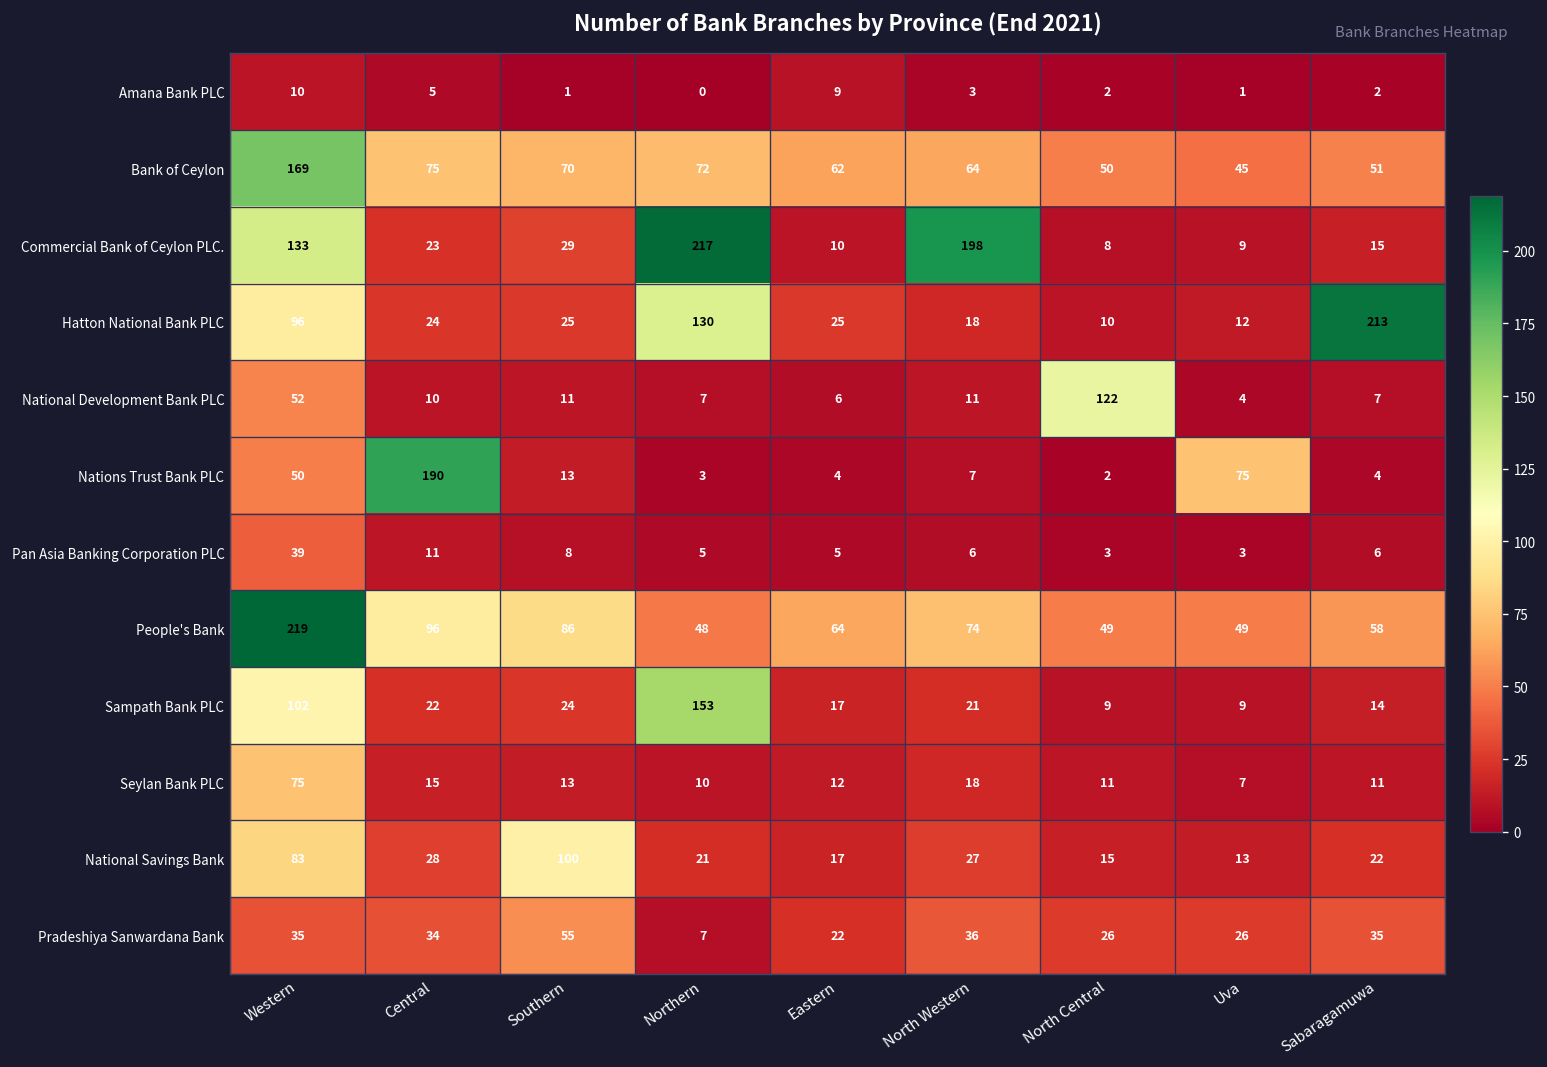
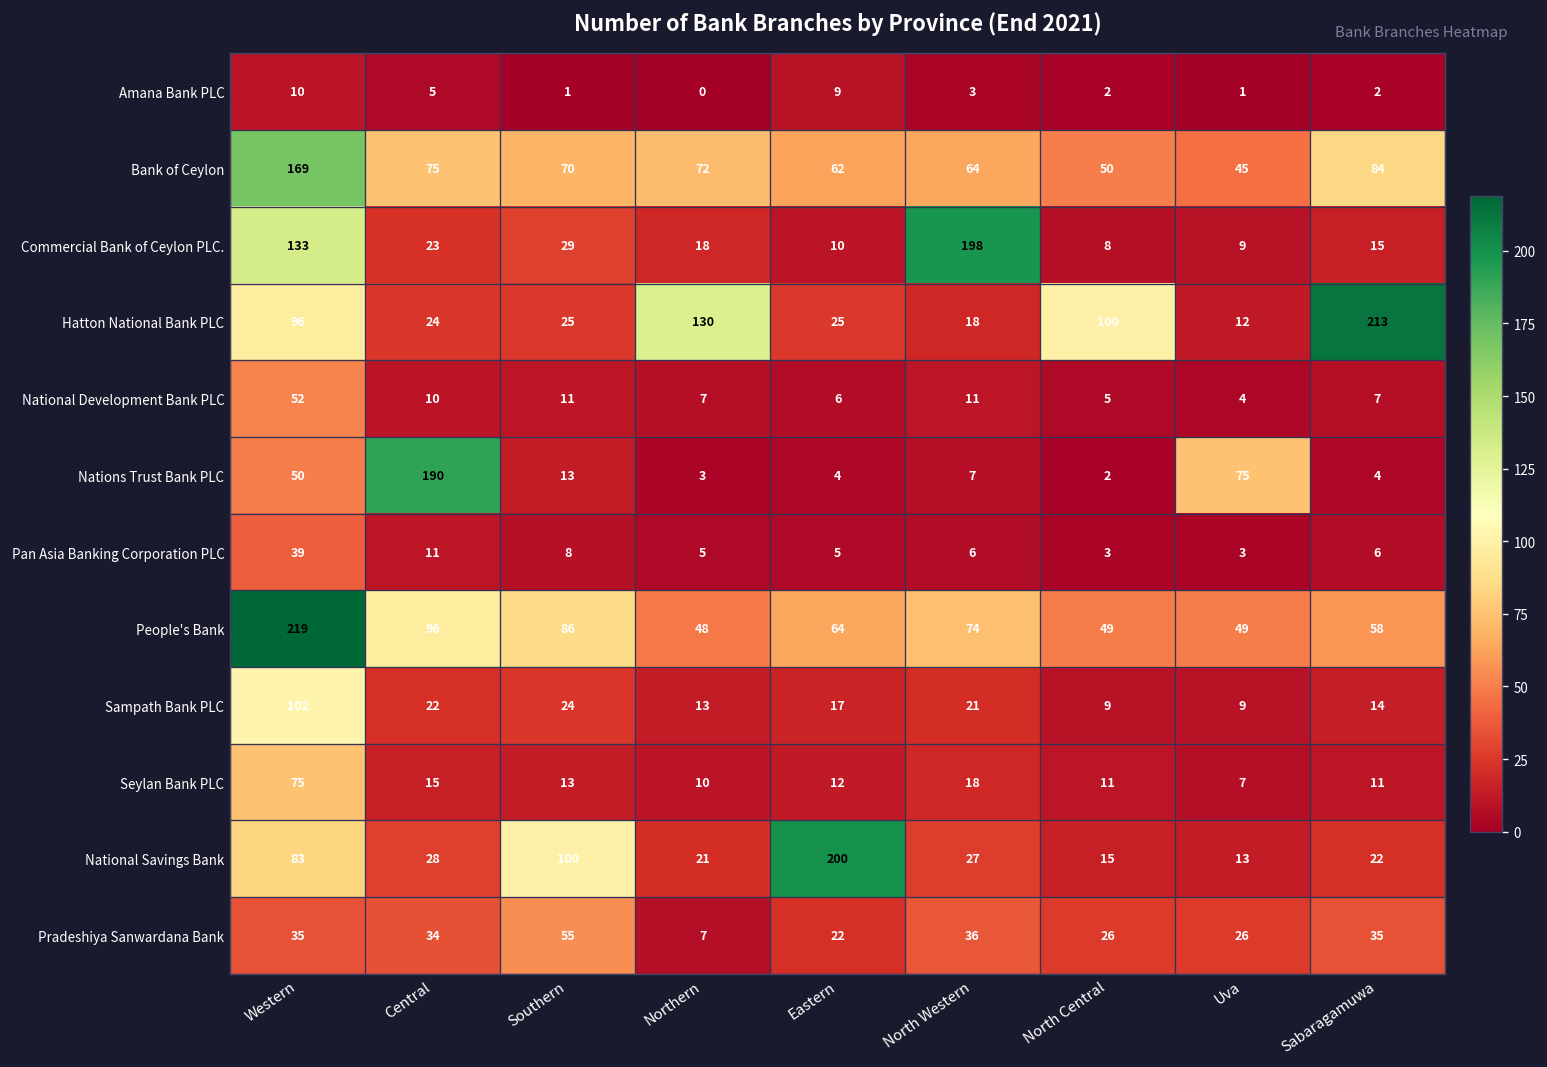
Bank of Ceylon, Sabaragamuwa: 51 -> 84
Commercial Bank of Ceylon PLC., Northern: 217 -> 18
Hatton National Bank PLC, North Central: 10 -> 100
National Development Bank PLC, North Central: 122 -> 5
Sampath Bank PLC, Northern: 153 -> 13
National Savings Bank, Eastern: 17 -> 200
